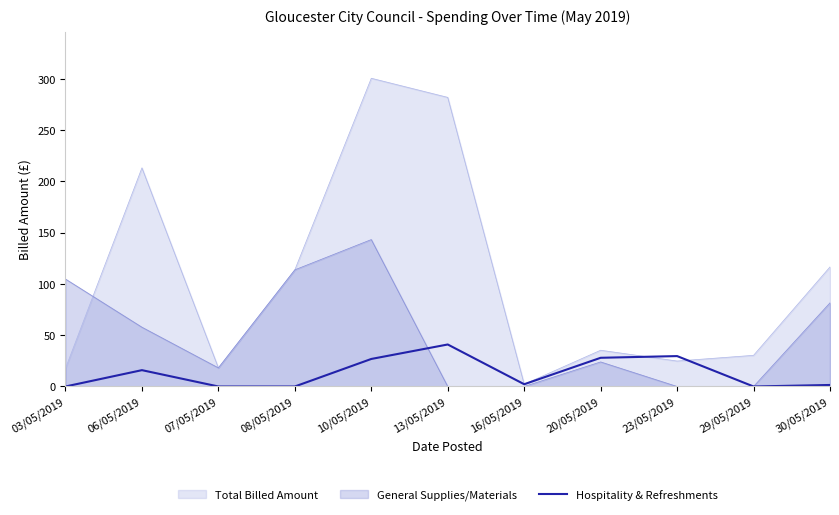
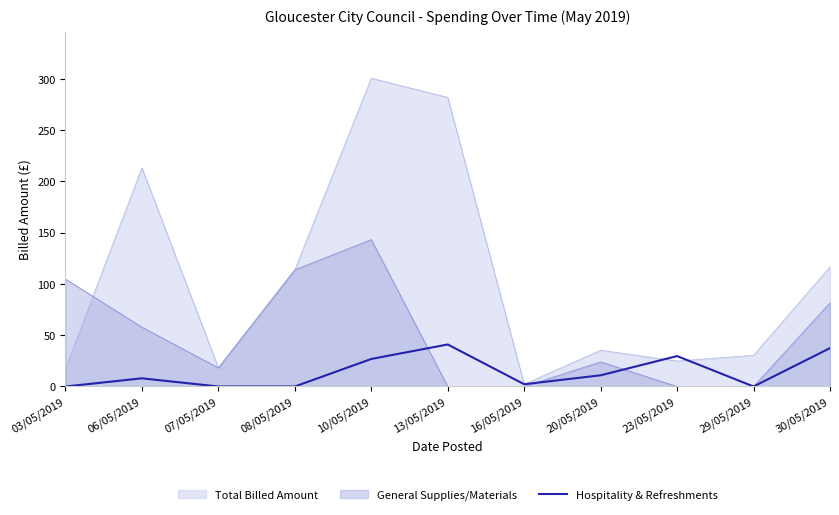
Hospitality & Refreshments, 06/05/2019: 16 -> 8
Hospitality & Refreshments, 20/05/2019: 28 -> 11
Hospitality & Refreshments, 30/05/2019: 1 -> 37
